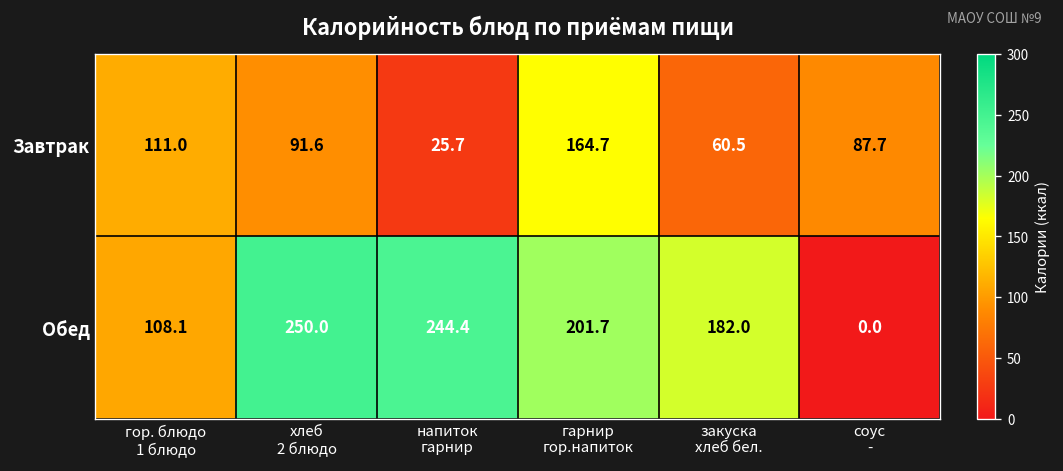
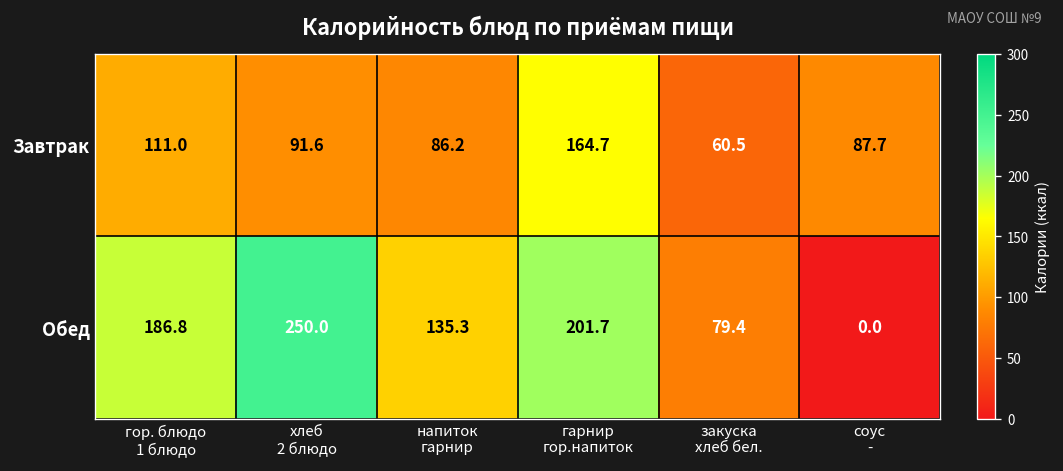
Завтрак, напиток гарнир: 25.7 -> 86.2
Обед, гор. блюдо 1 блюдо: 108.1 -> 186.8
Обед, напиток гарнир: 244.4 -> 135.3
Обед, закуска хлеб бел.: 182.0 -> 79.4
